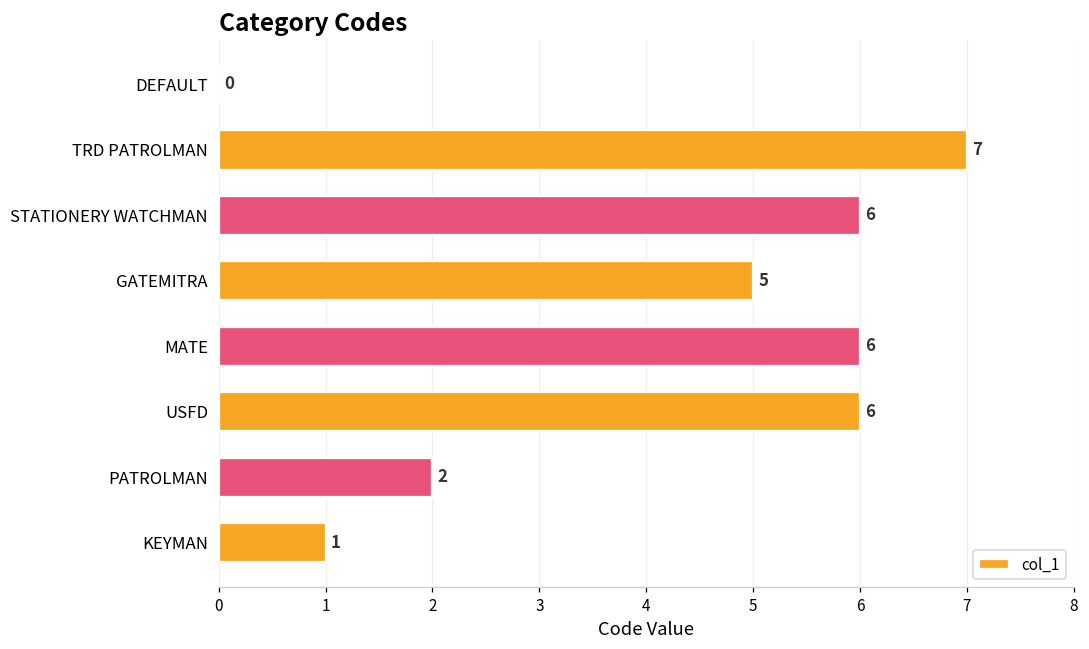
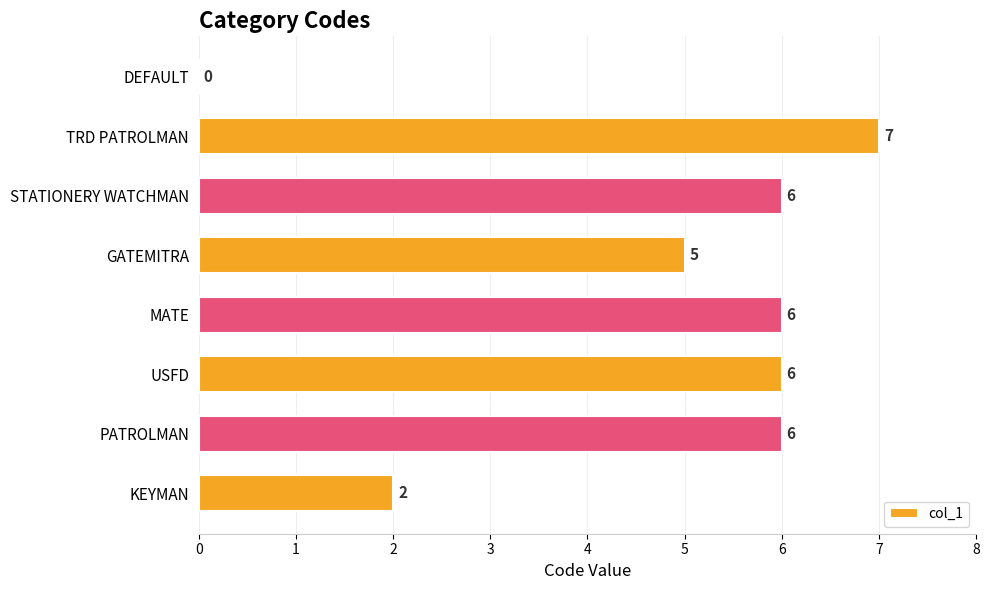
PATROLMAN: 2 -> 6
KEYMAN: 1 -> 2
